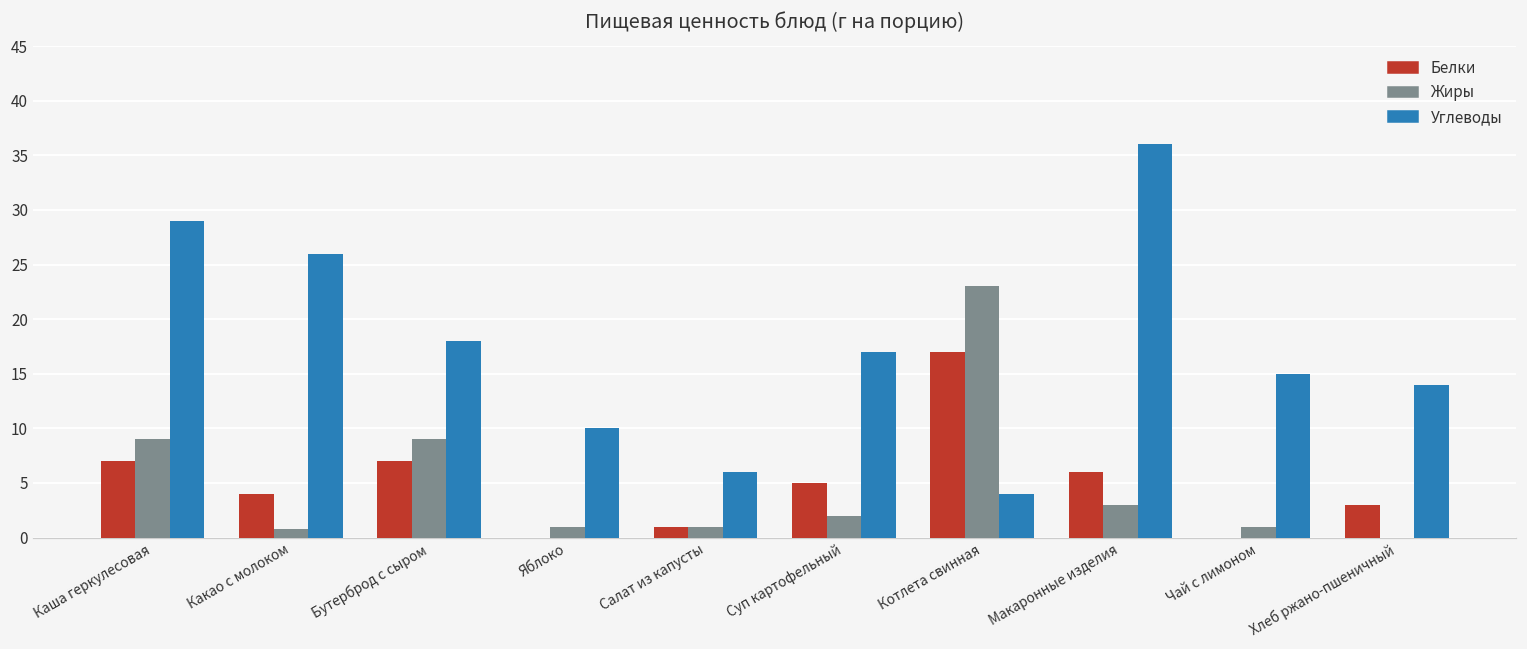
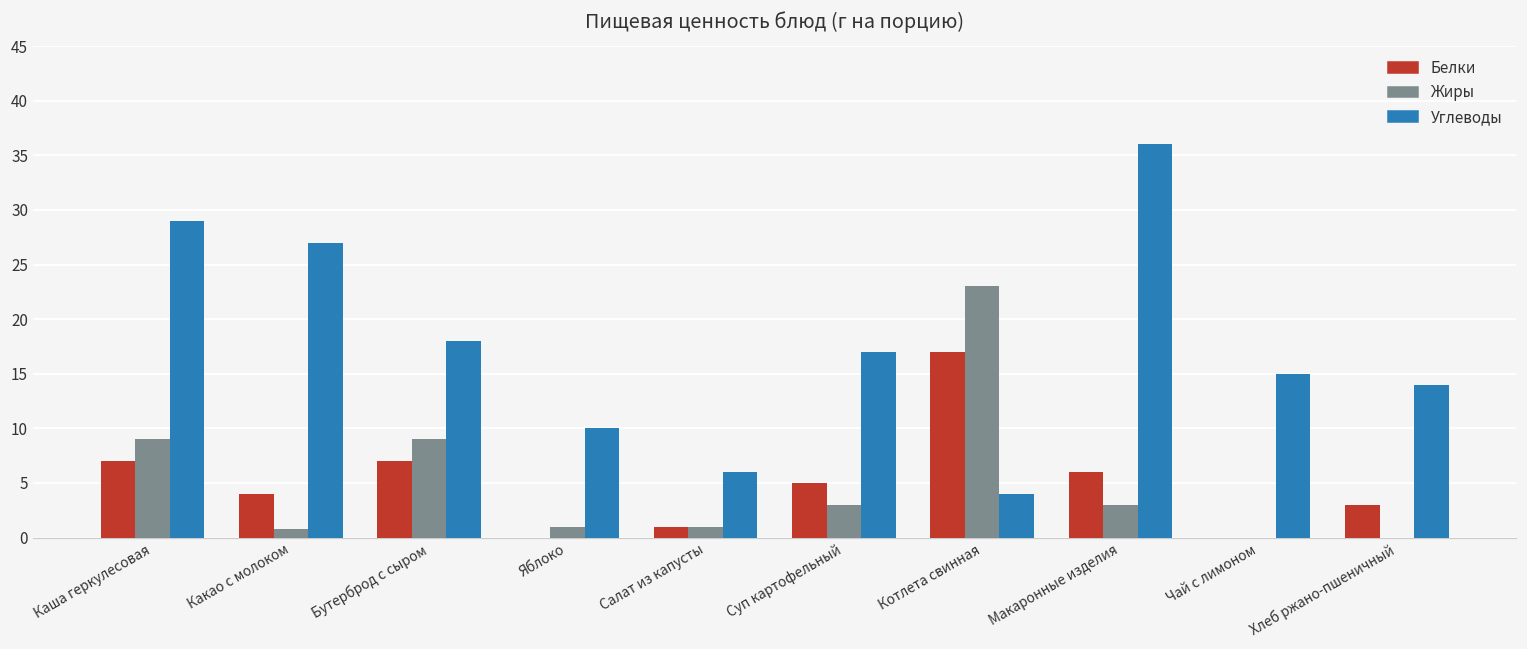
Углеводы, Какао с молоком: 26 -> 27
Жиры, Суп картофельный: 2 -> 3
Жиры, Чай с лимоном: 1 -> 0
